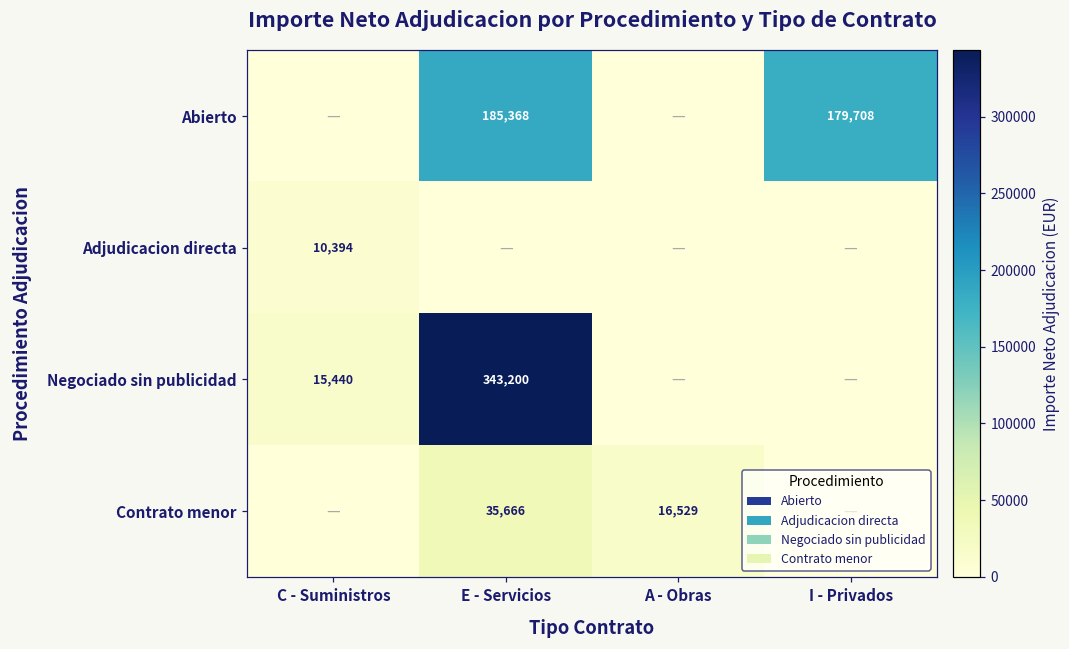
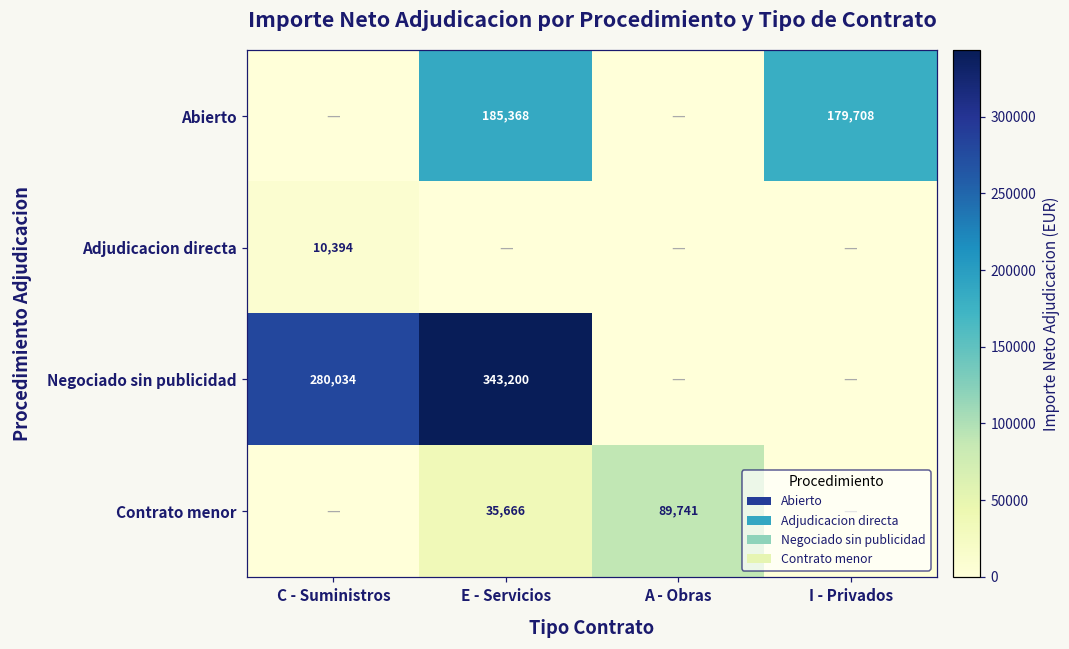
Negociado sin publicidad, C - Suministros: 15,440 -> 280,034
Contrato menor, A - Obras: 16,529 -> 89,741
